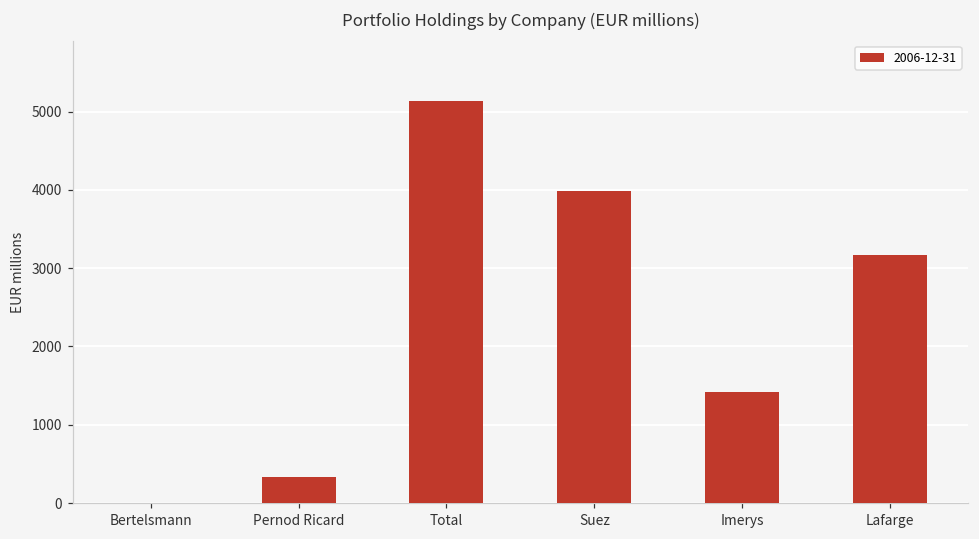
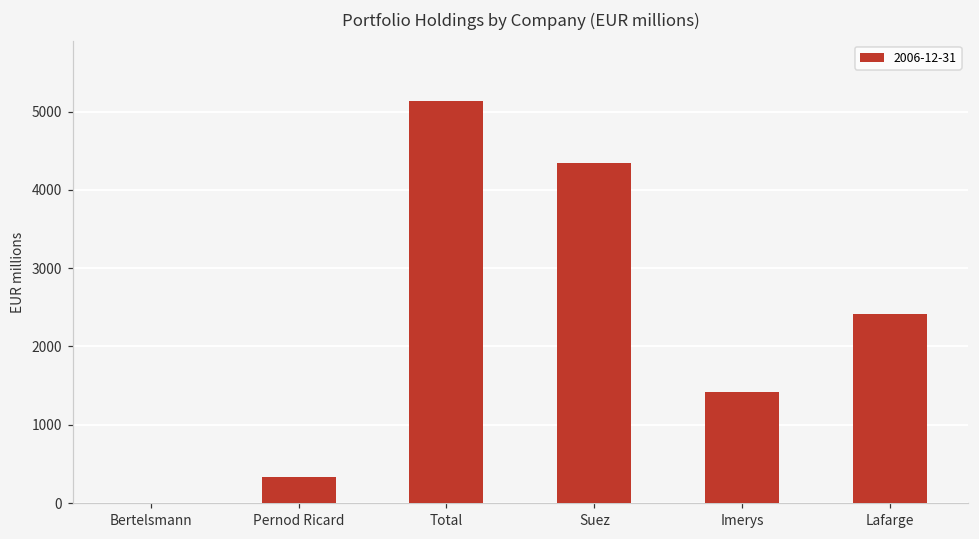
Suez: 4000 -> 4300
Lafarge: 3200 -> 2400
